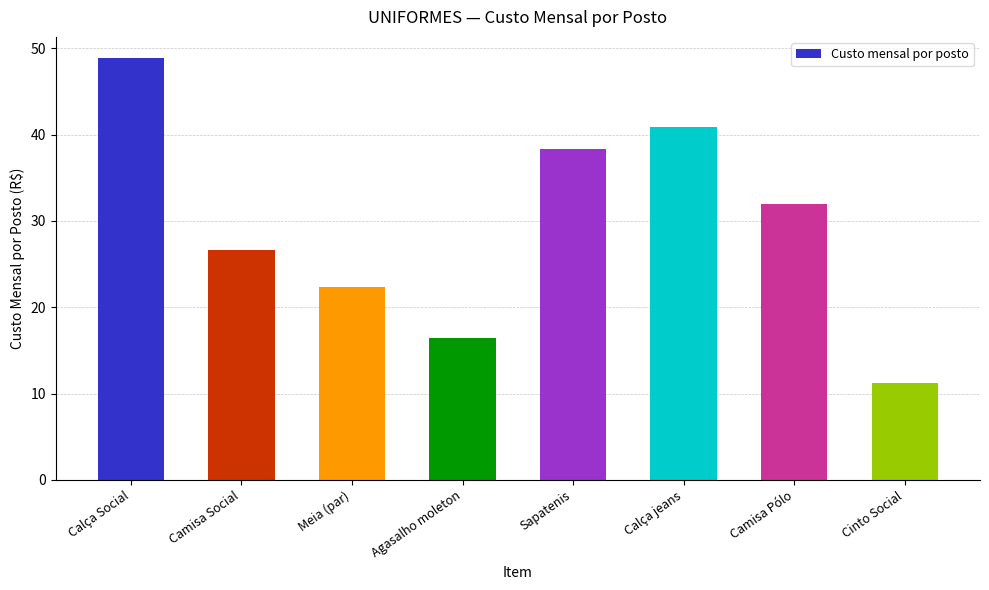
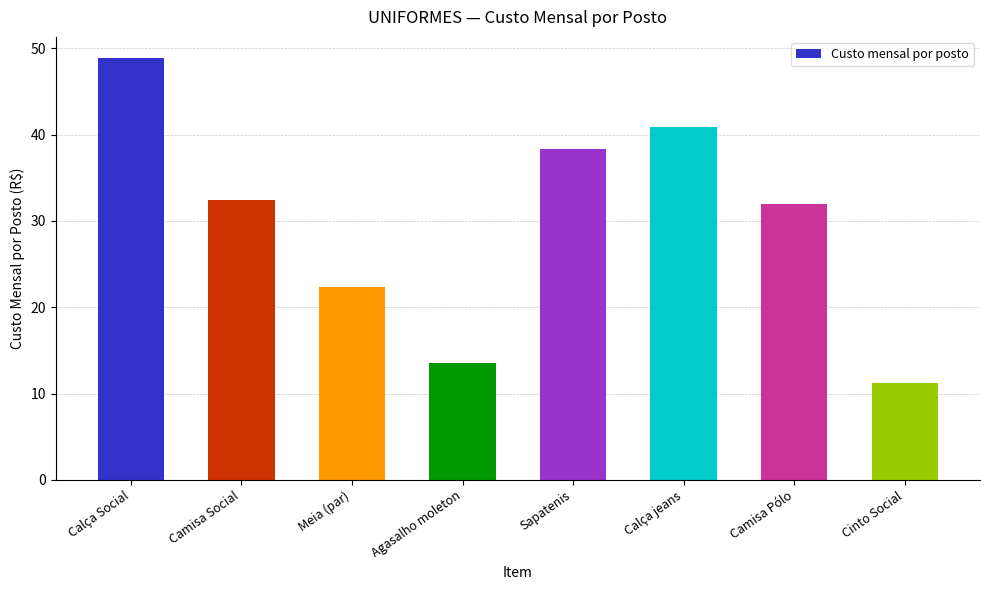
Camisa Social: 27 -> 32
Agasalho moleton: 16 -> 14
